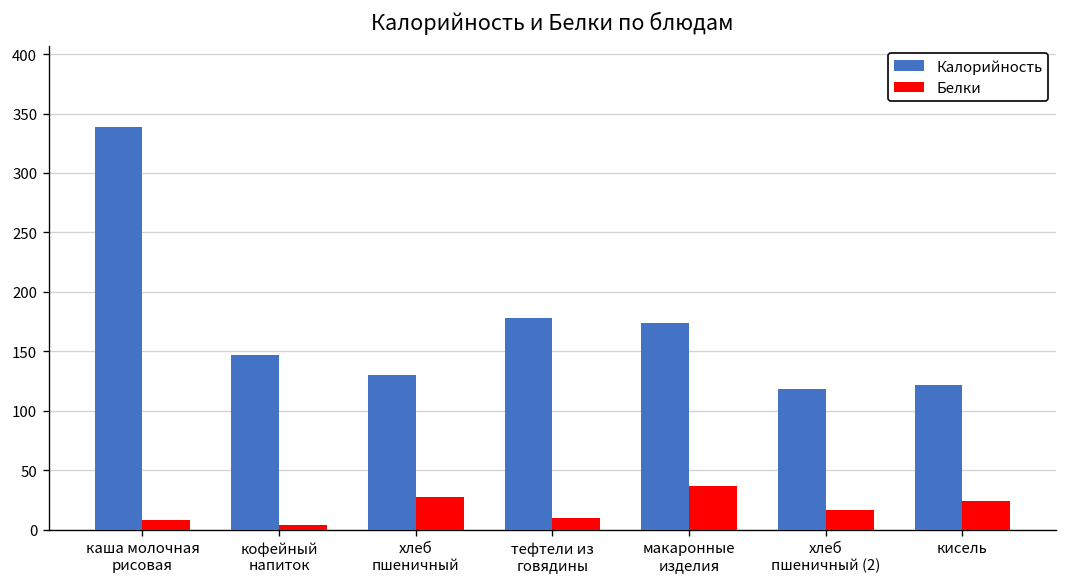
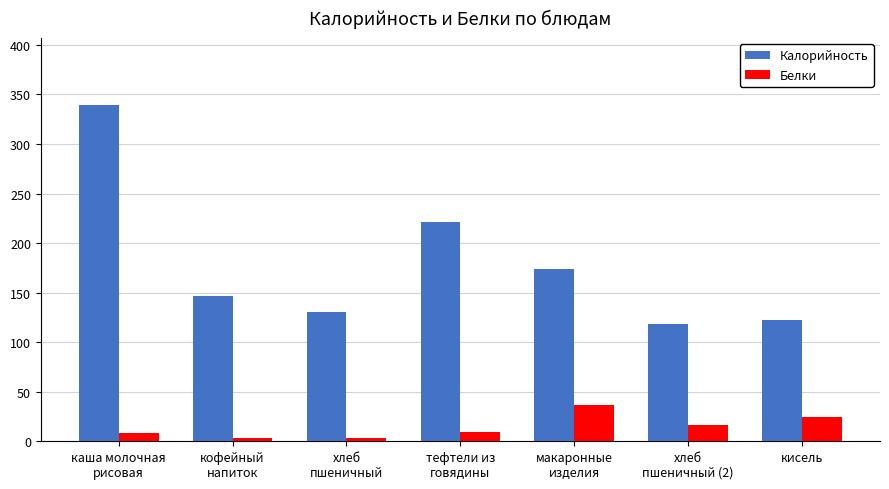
Белки, хлеб пшеничный: 30 -> 0
Калорийность, тефтели из говядины: 180 -> 220
